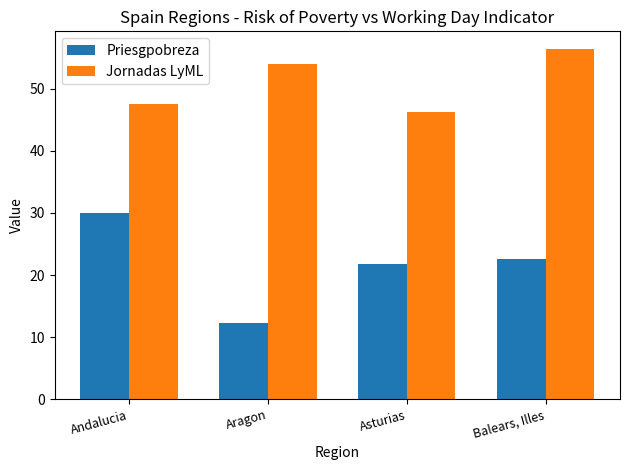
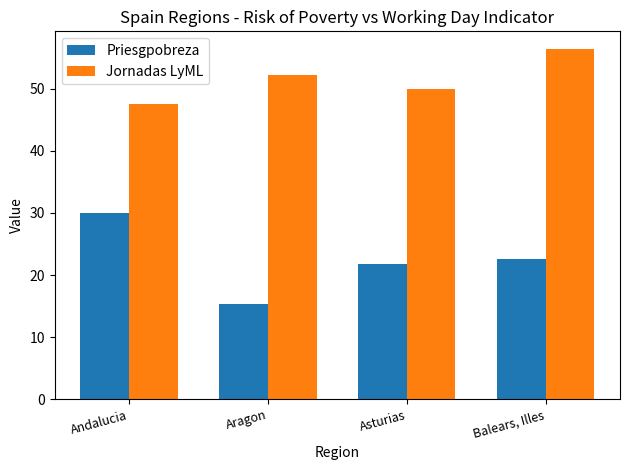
Priesgpobreza, Aragon: 12 -> 15
Jornadas LyML, Aragon: 54 -> 52
Jornadas LyML, Asturias: 46 -> 50
